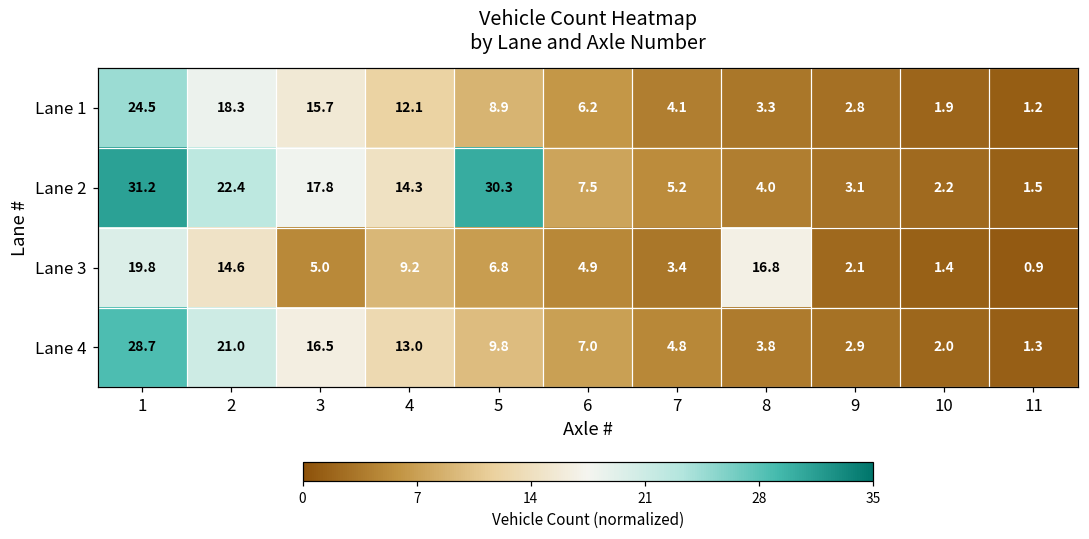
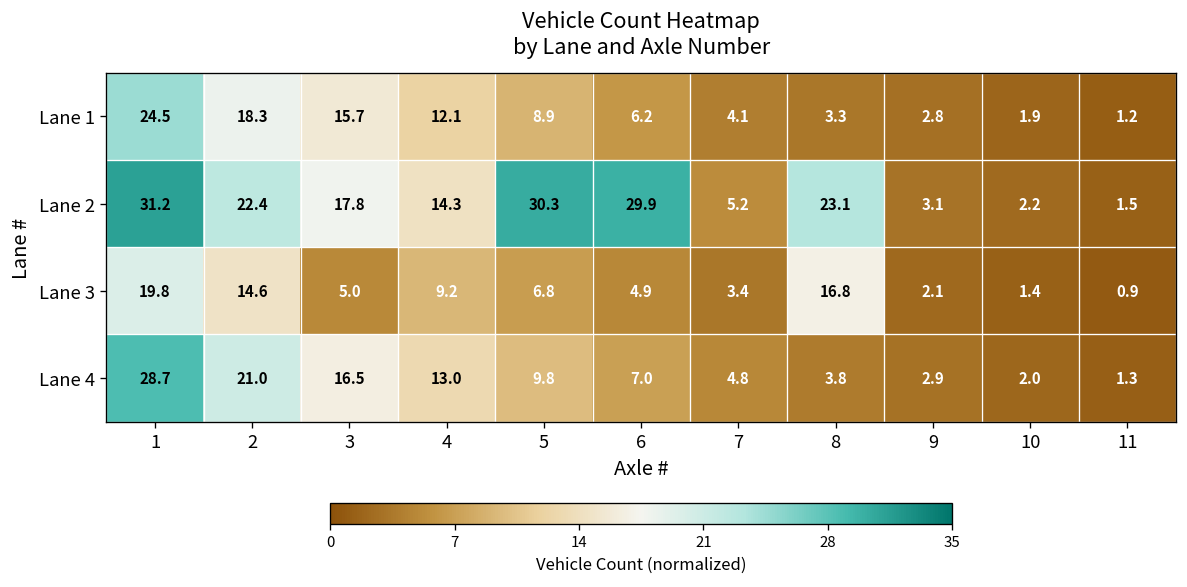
Lane 2, 6: 7.5 -> 29.9
Lane 2, 8: 4.0 -> 23.1
